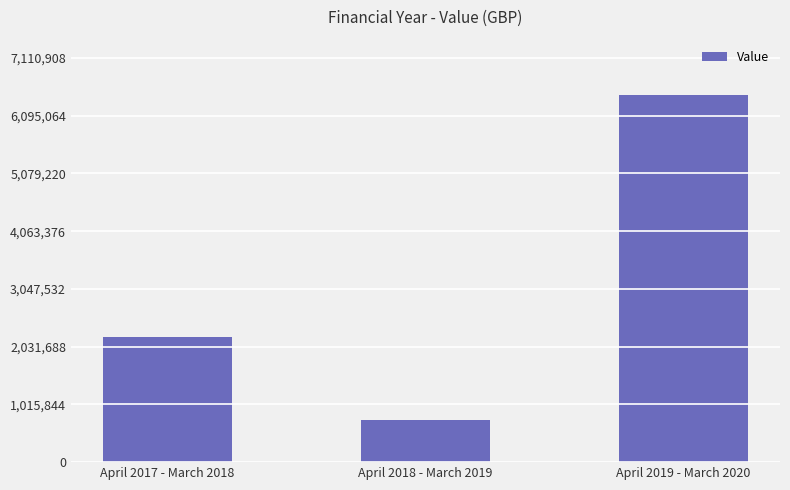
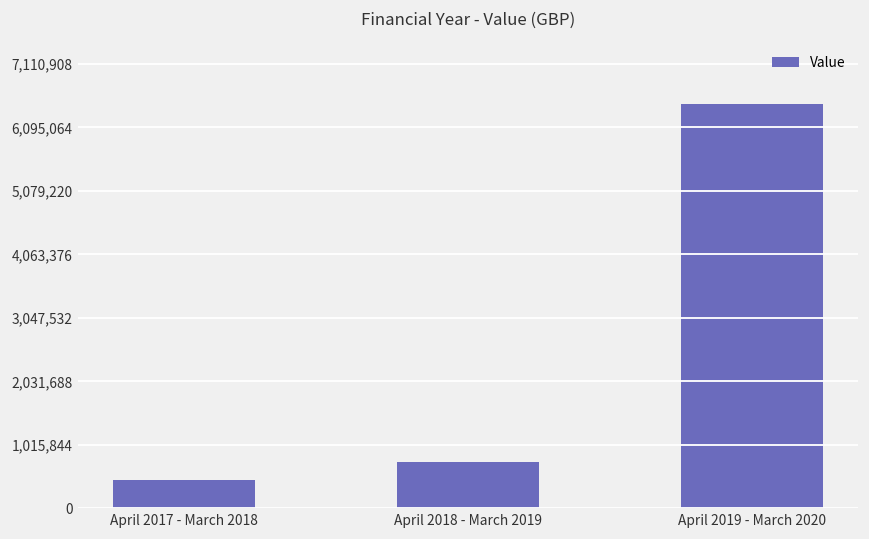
April 2017 - March 2018: 2,200,000 -> 400,000
